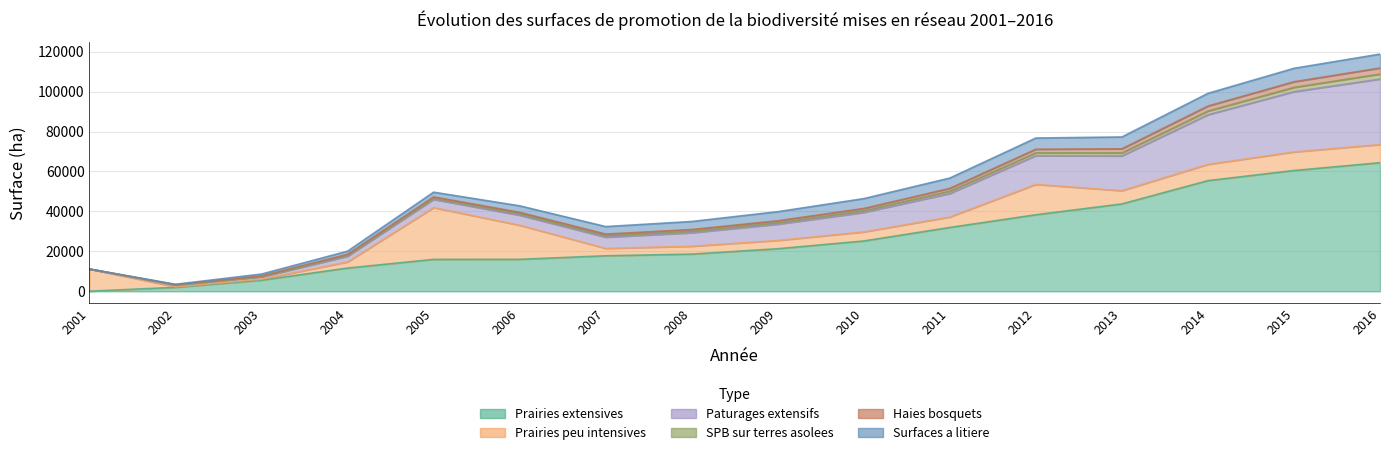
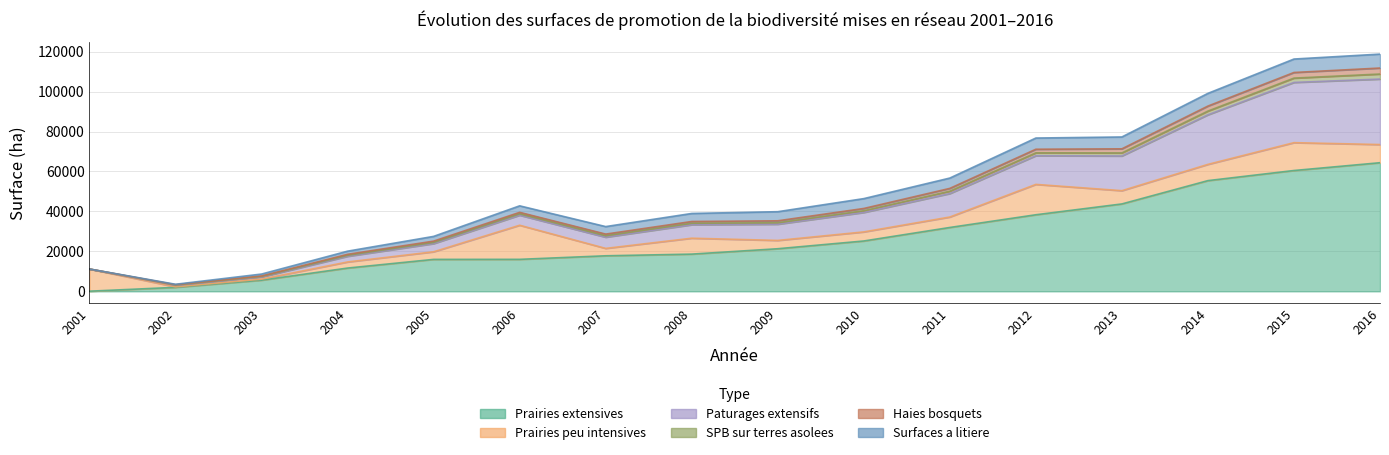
Prairies peu intensives, 2005: 26000 -> 4000
Prairies peu intensives, 2008: 4000 -> 8000
Prairies peu intensives, 2015: 9000 -> 14000
